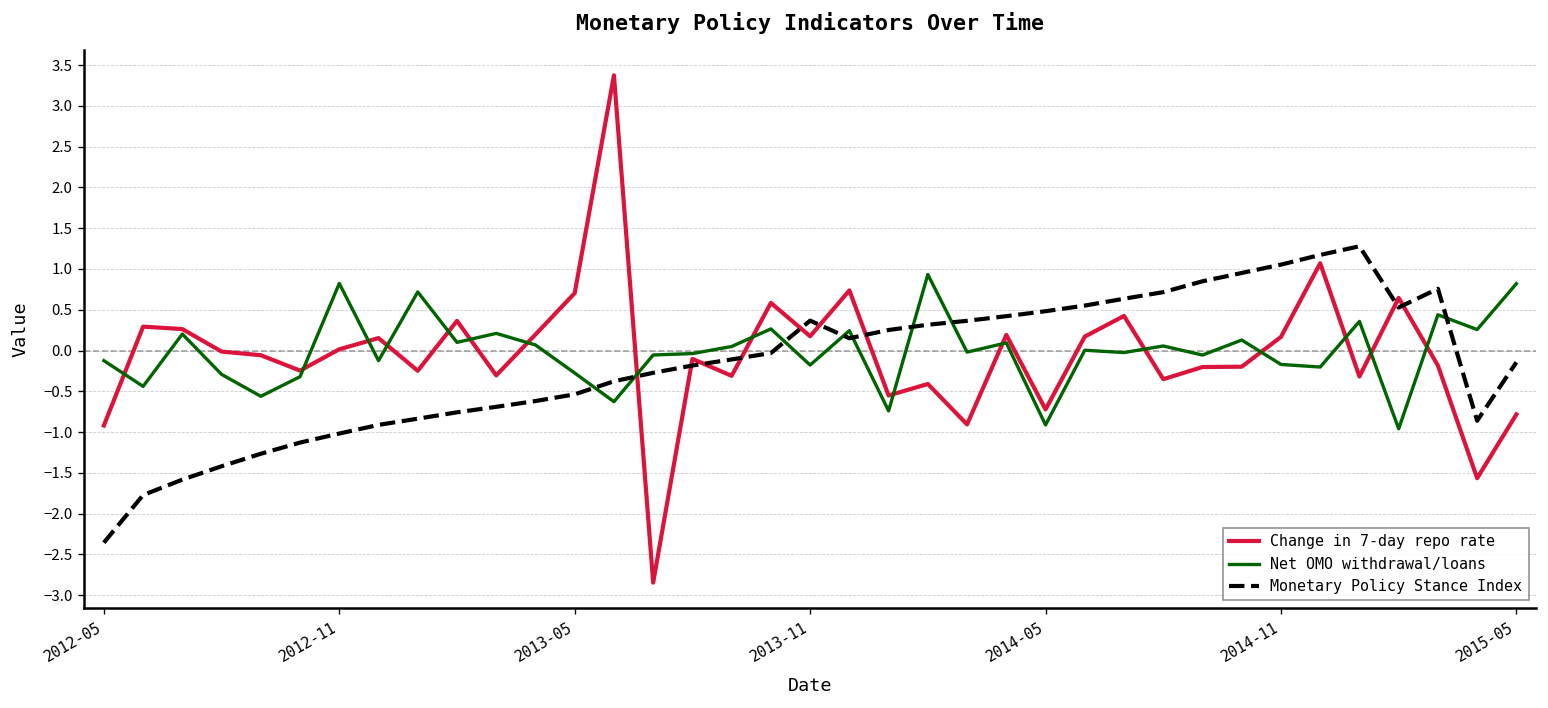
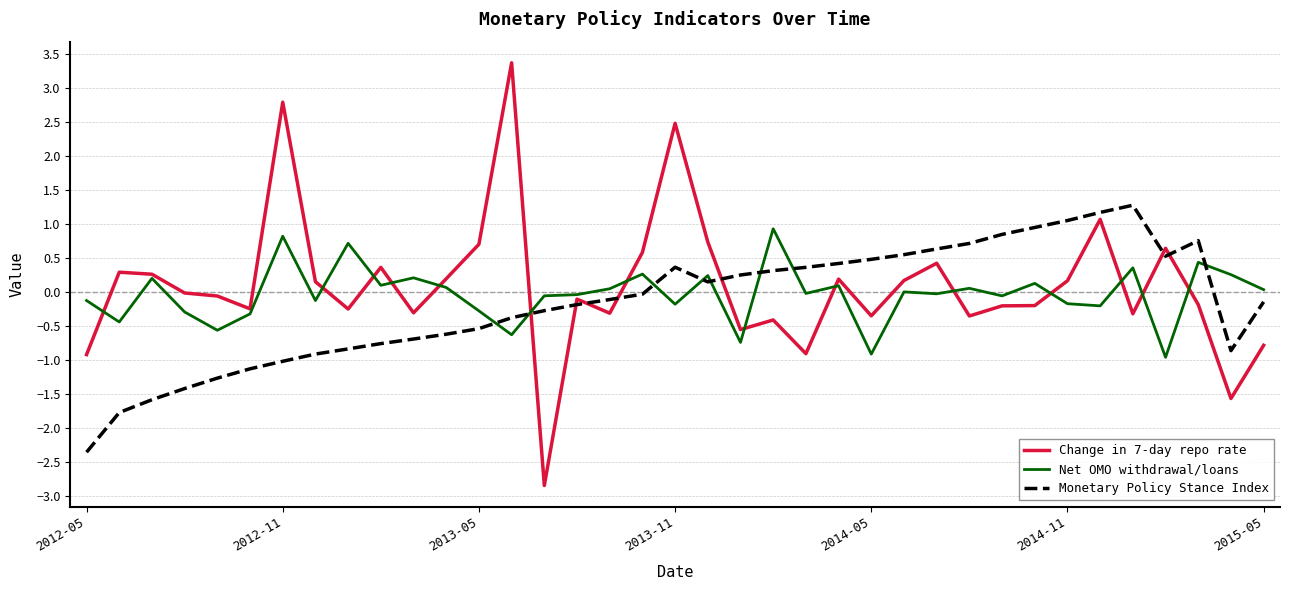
Change in 7-day repo rate, 2012-11: 0.0 -> 2.8
Change in 7-day repo rate, 2013-11: 0.2 -> 2.5
Change in 7-day repo rate, 2014-05: -0.7 -> -0.3
Net OMO withdrawal/loans, 2015-05: 0.8 -> 0.0
